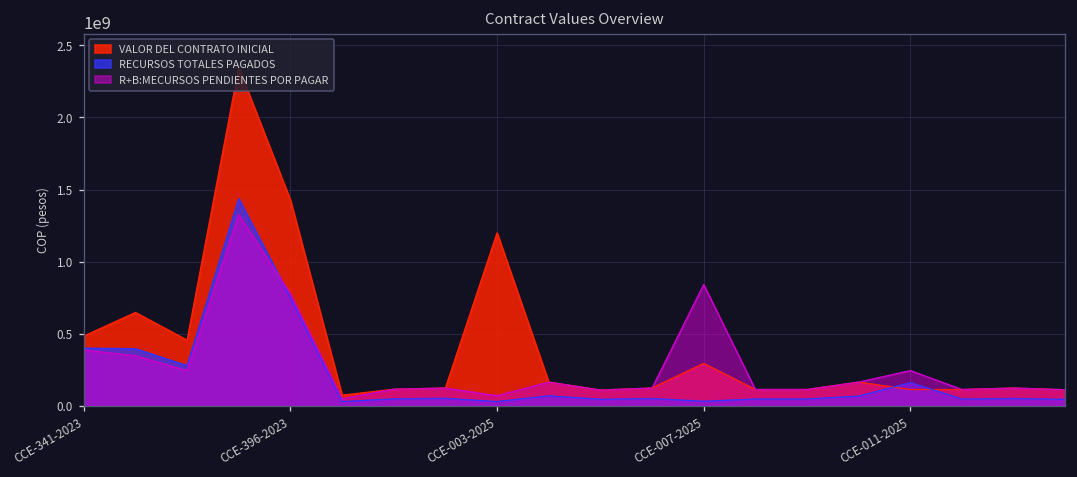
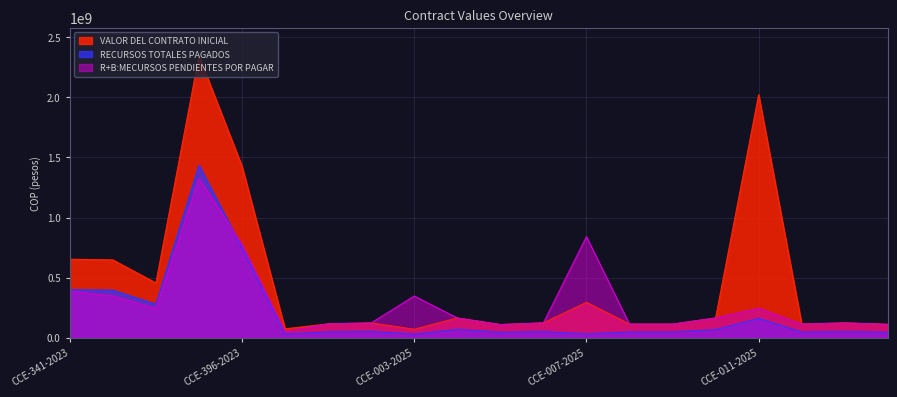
VALOR DEL CONTRATO INICIAL, CCE-341-2023: 480000000 -> 650000000
VALOR DEL CONTRATO INICIAL, CCE-003-2025: 1200000000 -> 70000000
R+B:MECURSOS PENDIENTES POR PAGAR, CCE-003-2025: 70000000 -> 350000000
VALOR DEL CONTRATO INICIAL, CCE-011-2025: 110000000 -> 2020000000
